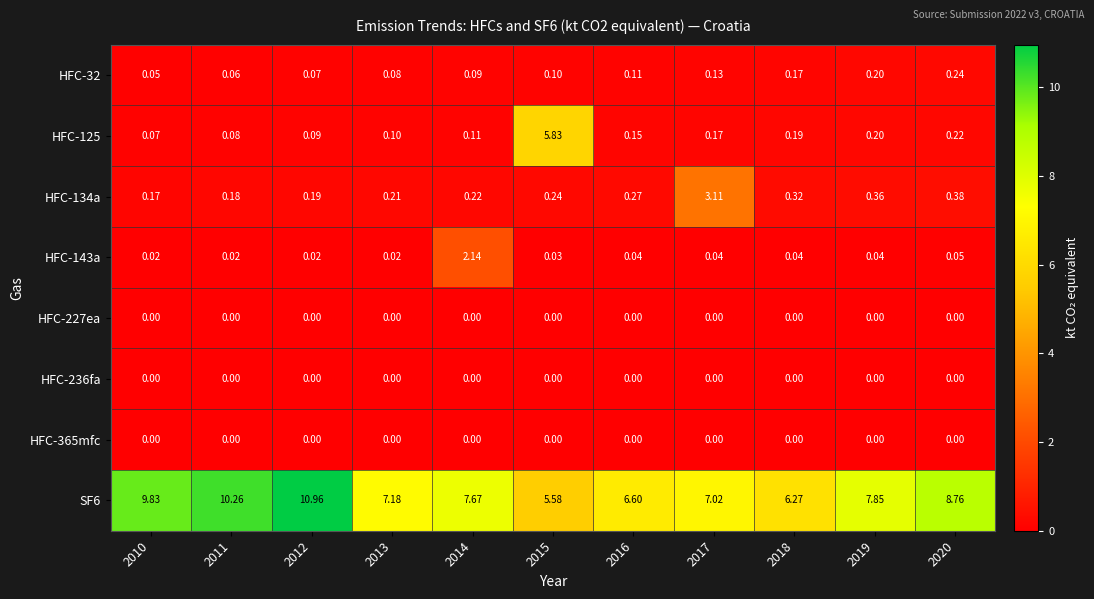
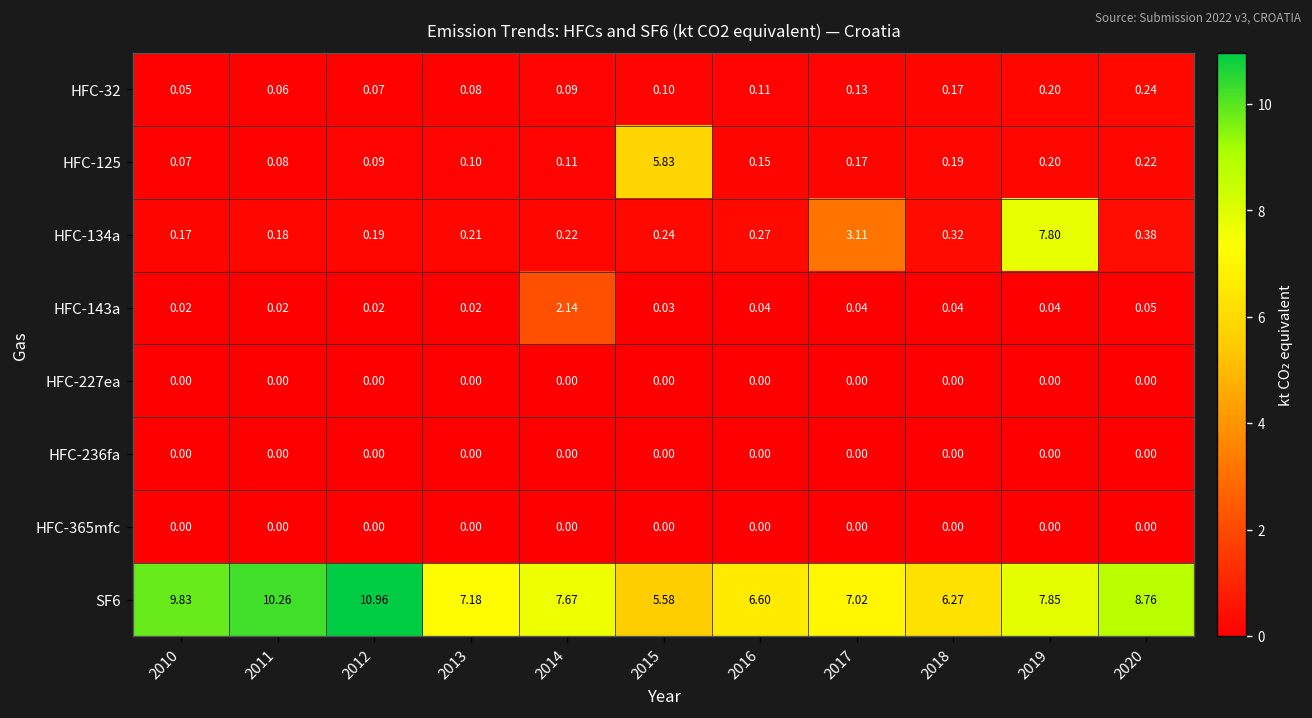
HFC-134a, 2019: 0.36 -> 7.80
